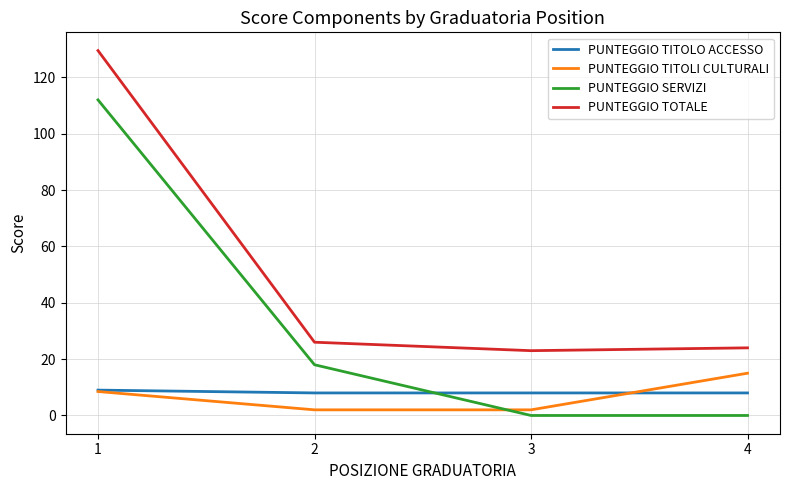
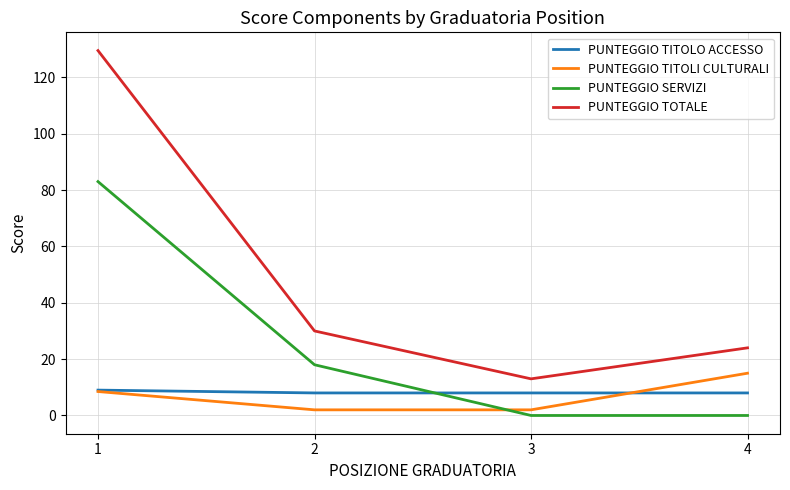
PUNTEGGIO SERVIZI, 1: 112 -> 83
PUNTEGGIO TOTALE, 2: 26 -> 30
PUNTEGGIO TOTALE, 3: 23 -> 13
